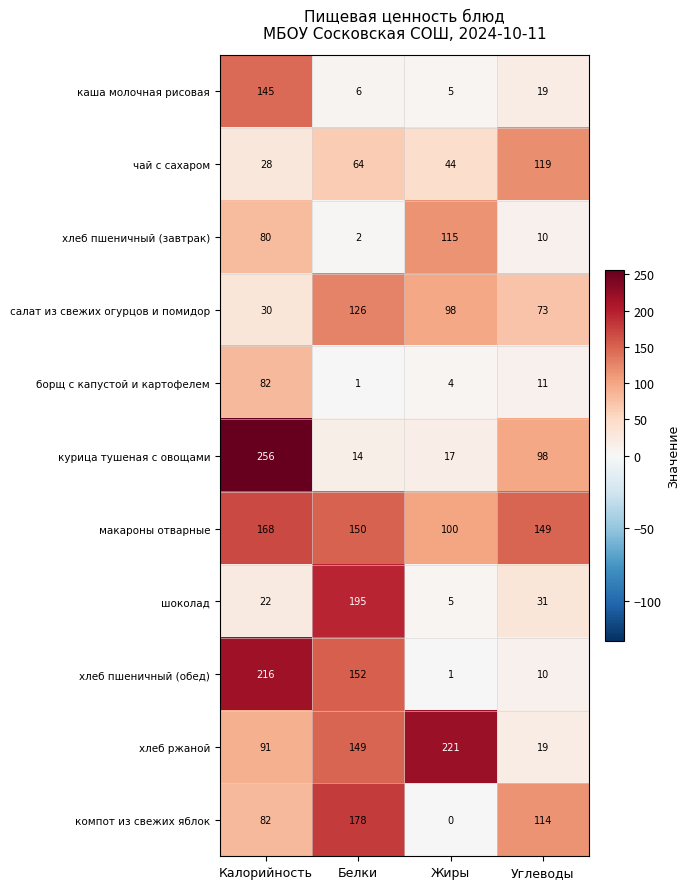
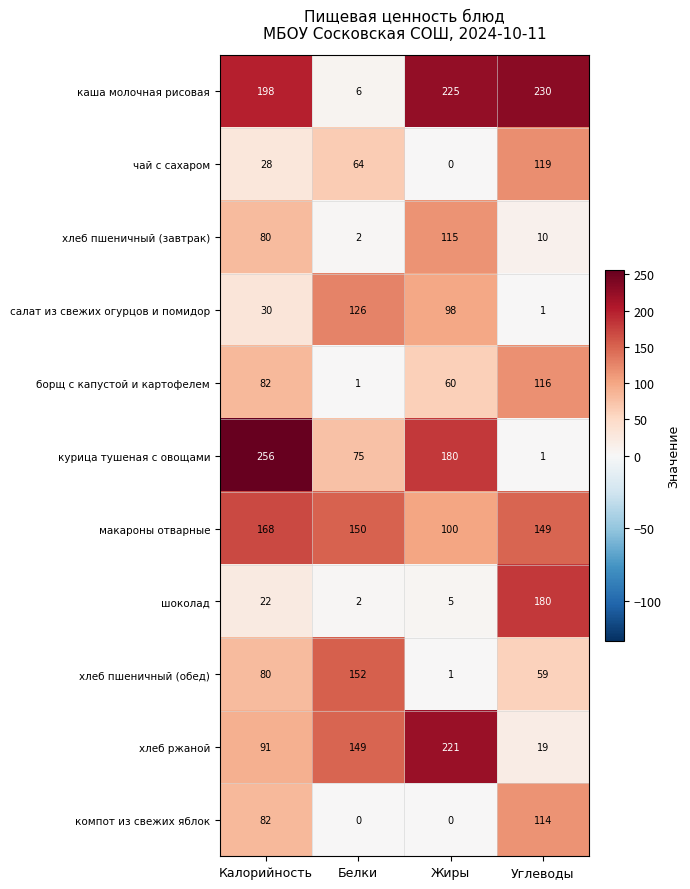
каша молочная рисовая, Калорийность: 145 -> 198
каша молочная рисовая, Жиры: 5 -> 225
каша молочная рисовая, Углеводы: 19 -> 230
чай с сахаром, Жиры: 44 -> 0
салат из свежих огурцов и помидор, Углеводы: 73 -> 1
борщ с капустой и картофелем, Жиры: 4 -> 60
борщ с капустой и картофелем, Углеводы: 11 -> 116
курица тушеная с овощами, Белки: 14 -> 75
курица тушеная с овощами, Жиры: 17 -> 180
курица тушеная с овощами, Углеводы: 98 -> 1
шоколад, Белки: 195 -> 2
шоколад, Углеводы: 31 -> 180
хлеб пшеничный (обед), Калорийность: 216 -> 80
хлеб пшеничный (обед), Углеводы: 10 -> 59
компот из свежих яблок, Белки: 178 -> 0
